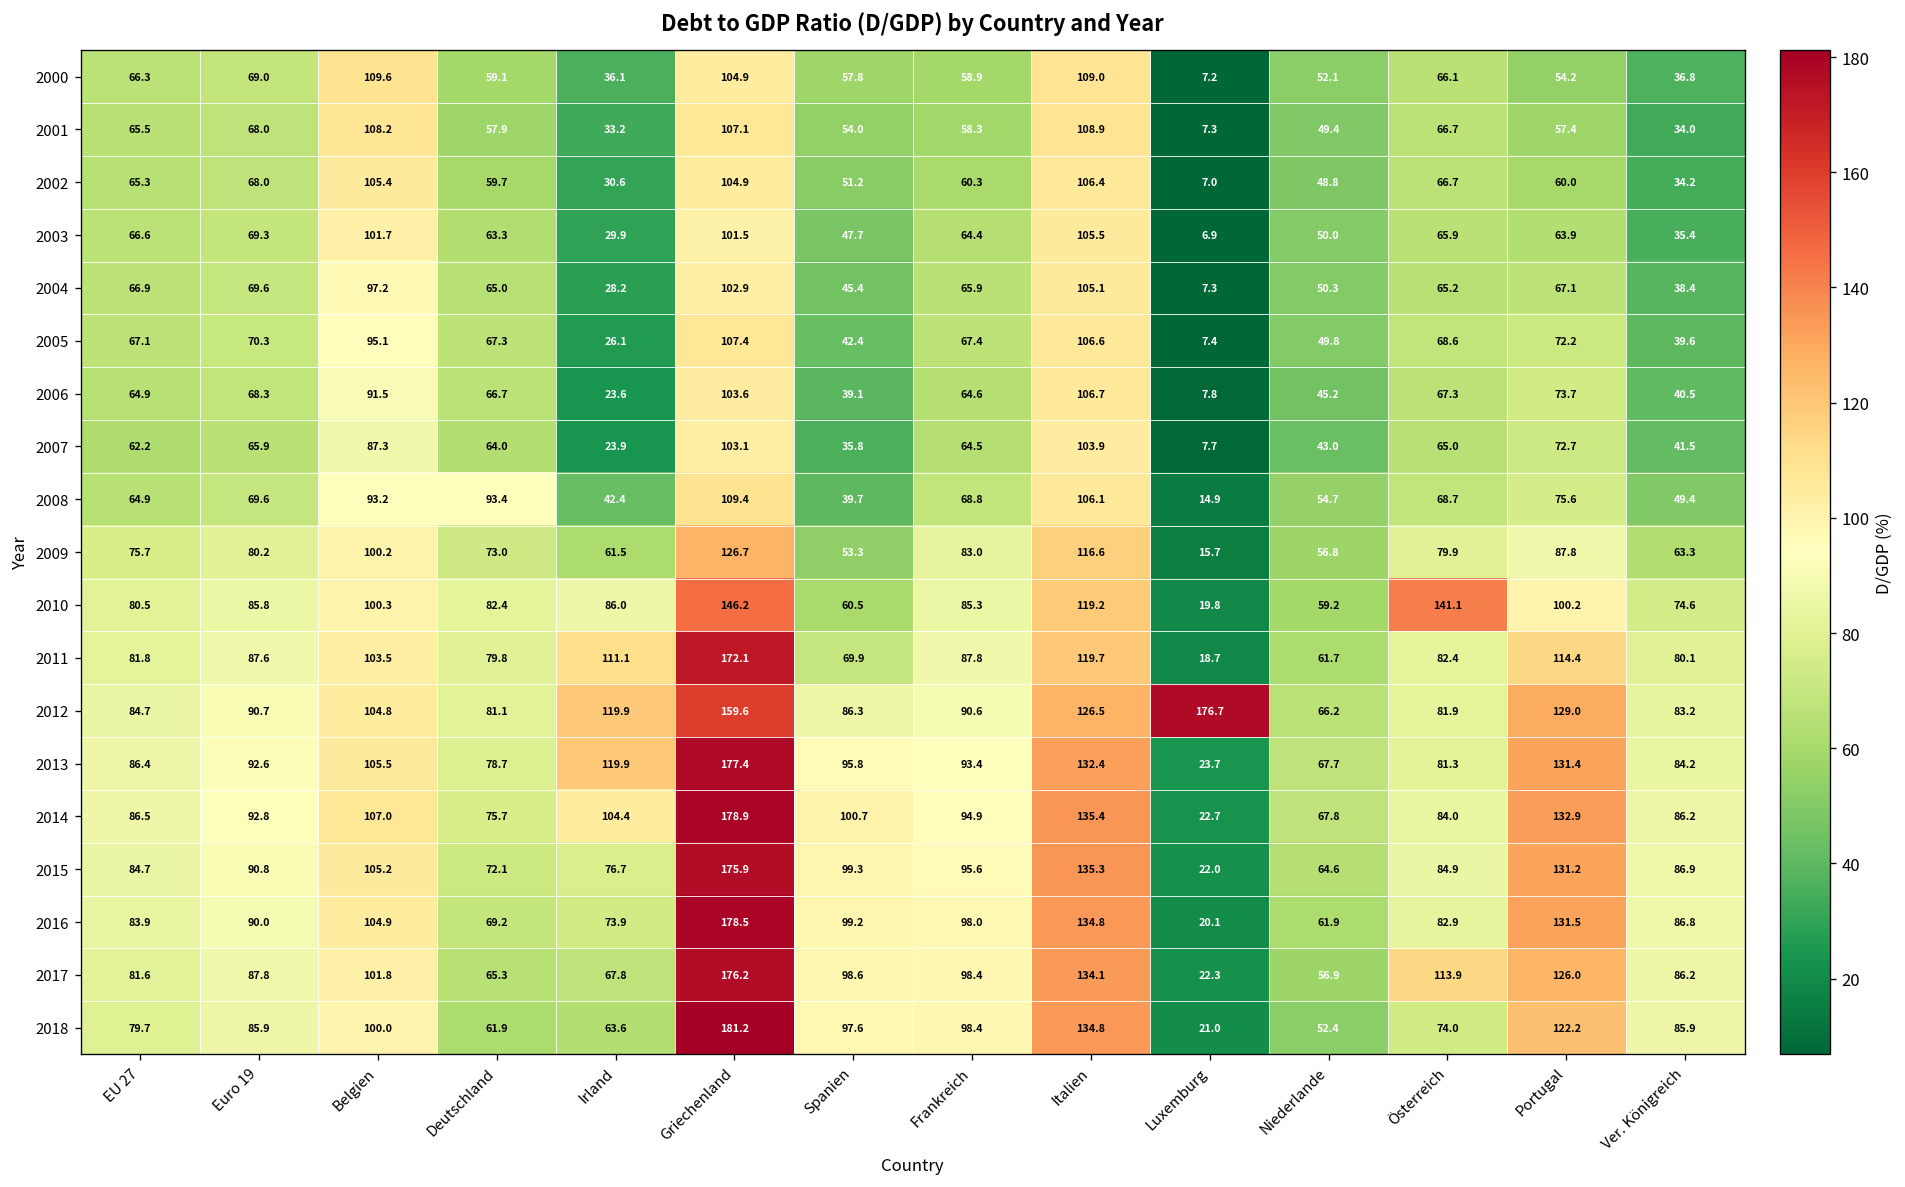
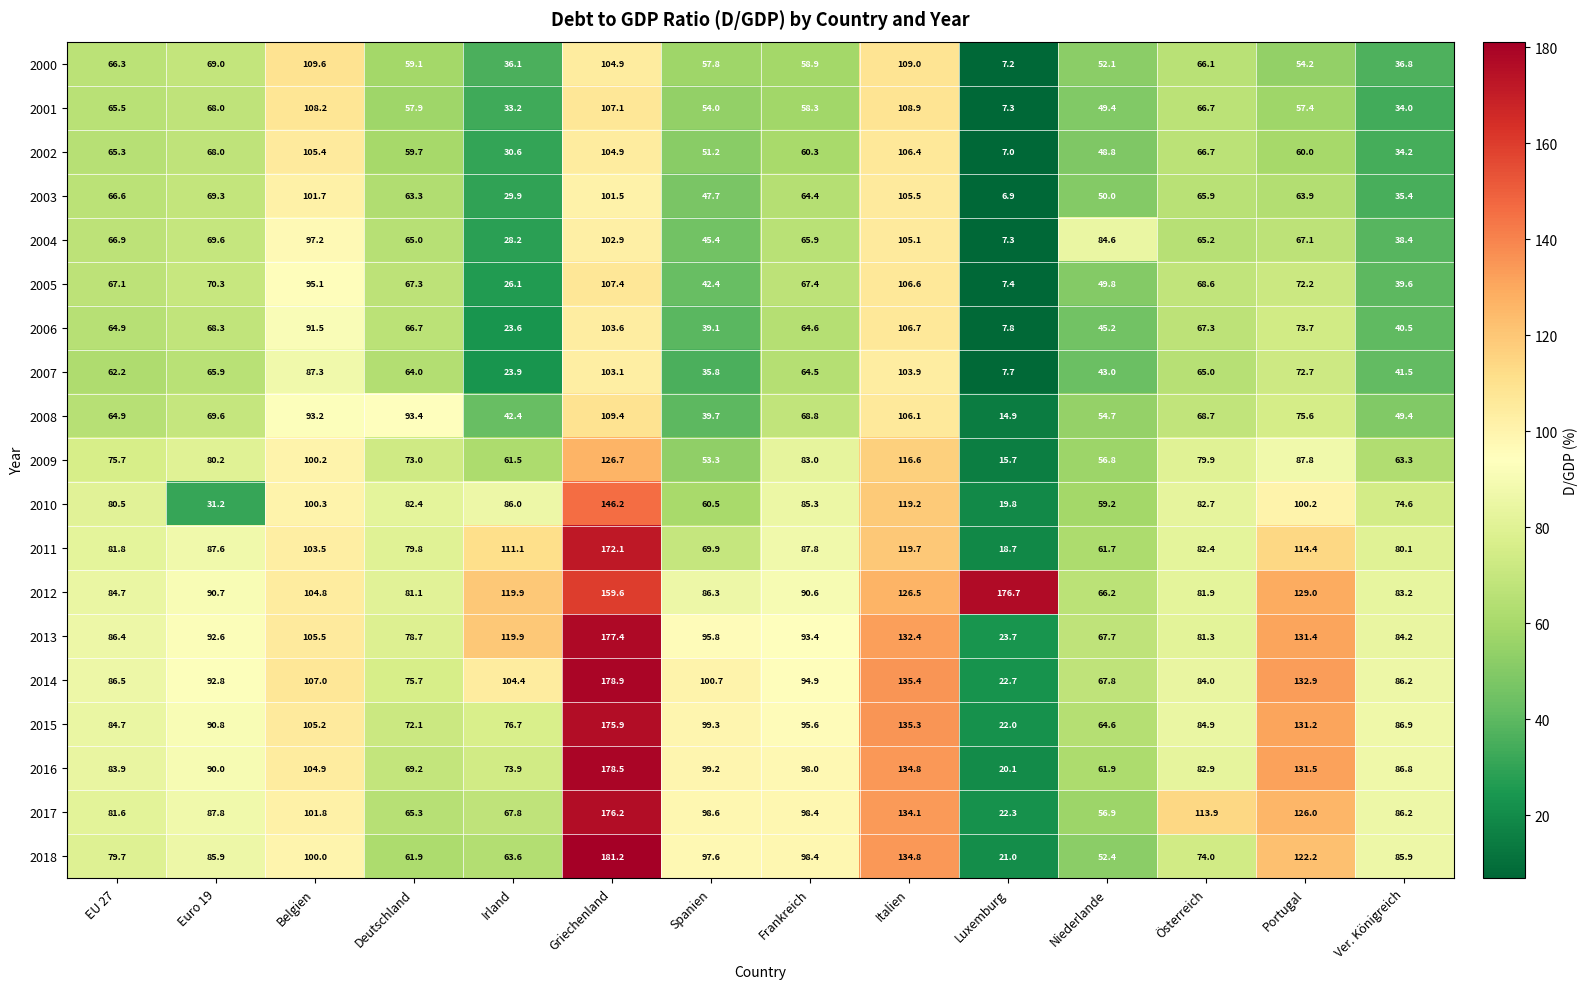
2004, Niederlande: 50.3 -> 84.6
2010, Euro 19: 85.8 -> 31.2
2010, Österreich: 141.1 -> 82.7
